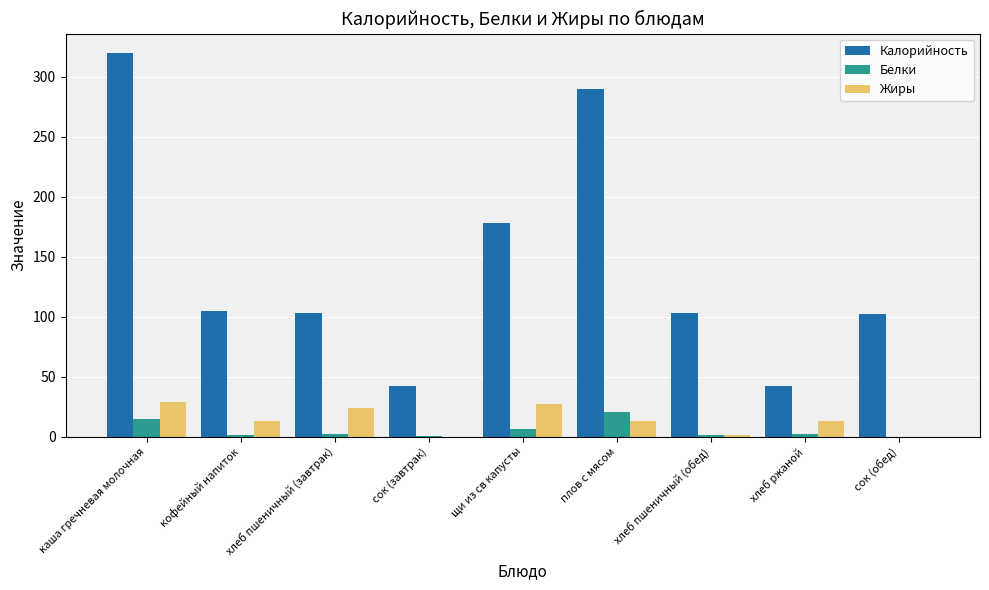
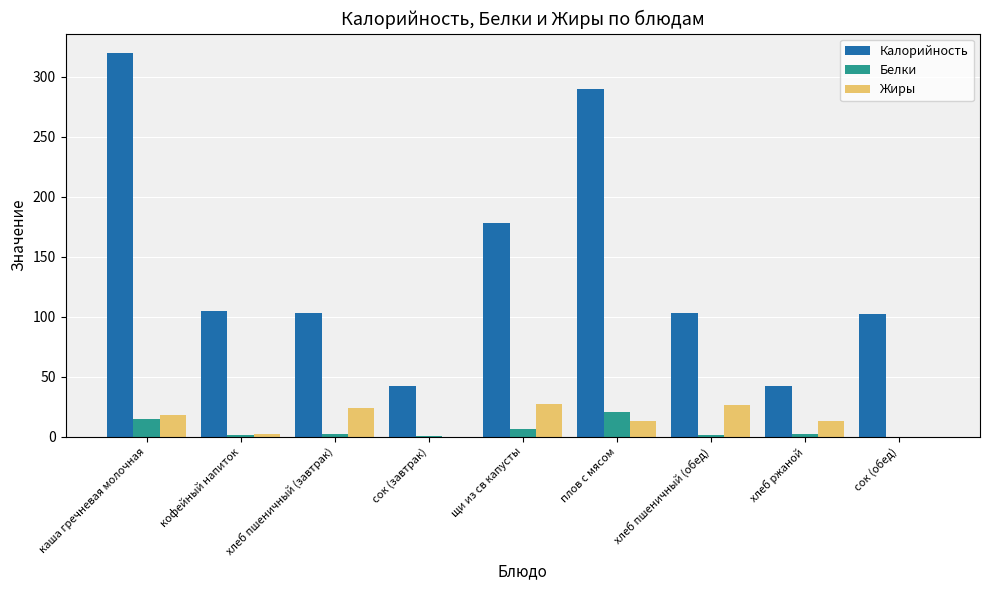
Жиры, каша гречневая молочная: 29 -> 18
Жиры, кофейный напиток: 13 -> 2
Жиры, хлеб пшеничный (обед): 1 -> 27
